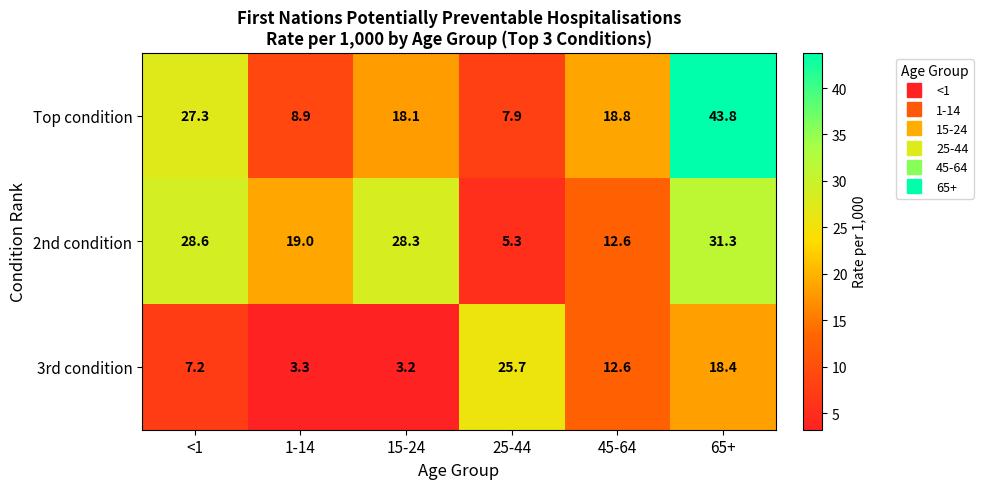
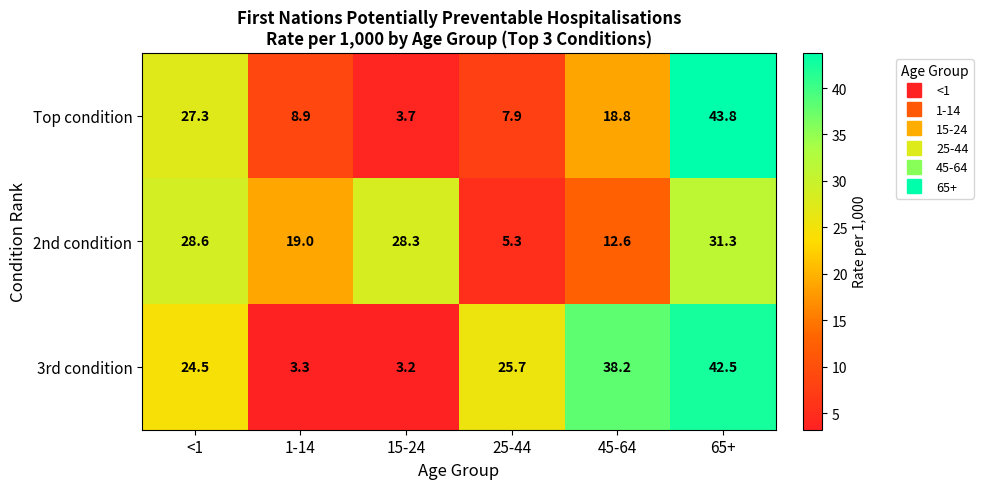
Top condition, 15-24: 18.1 -> 3.7
3rd condition, <1: 7.2 -> 24.5
3rd condition, 45-64: 12.6 -> 38.2
3rd condition, 65+: 18.4 -> 42.5
